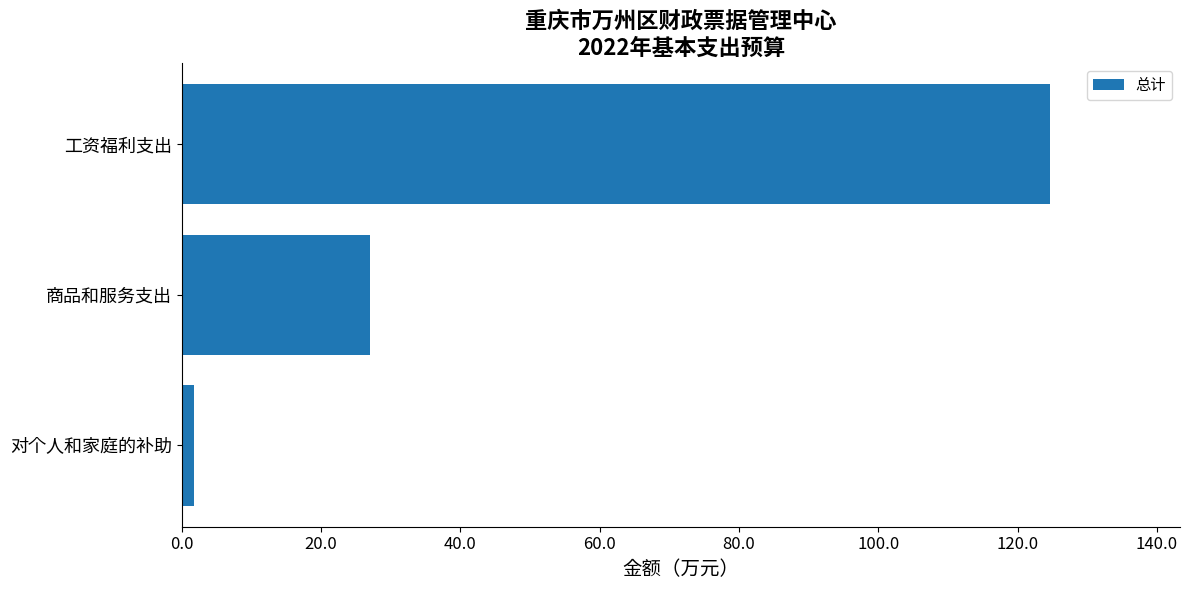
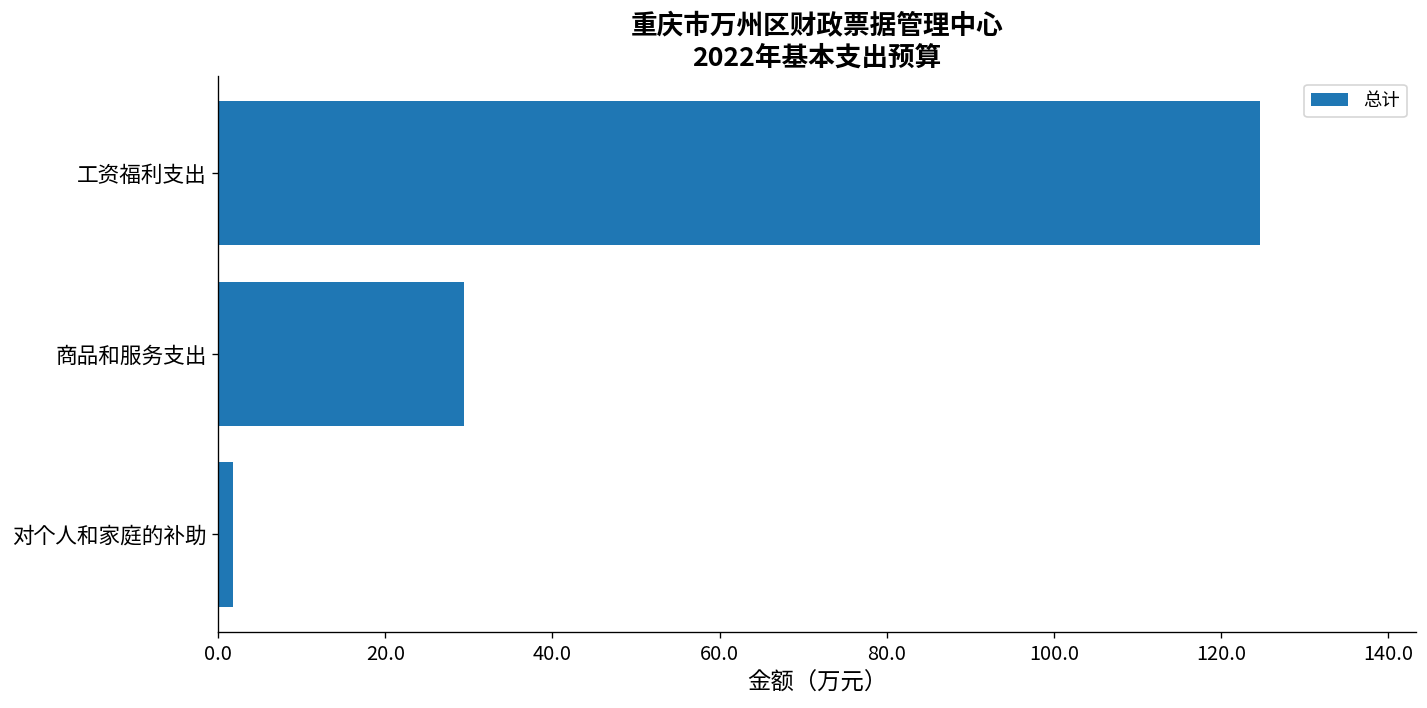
商品和服务支出: 27 -> 29
